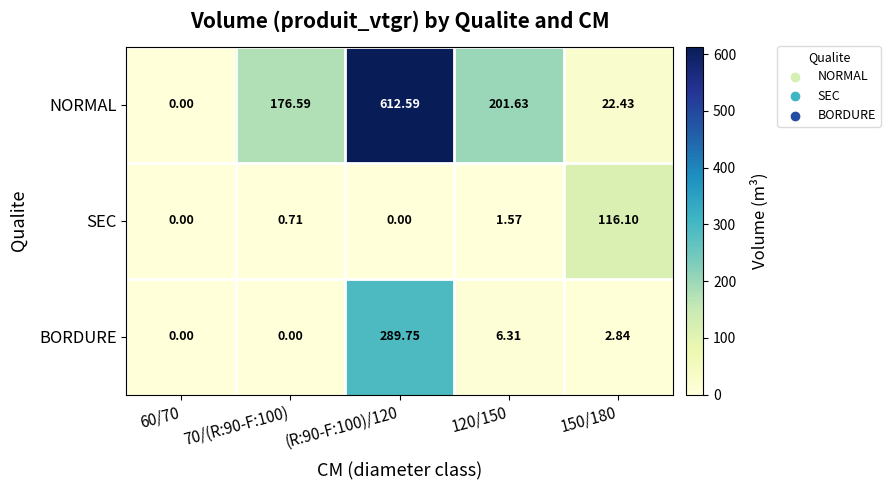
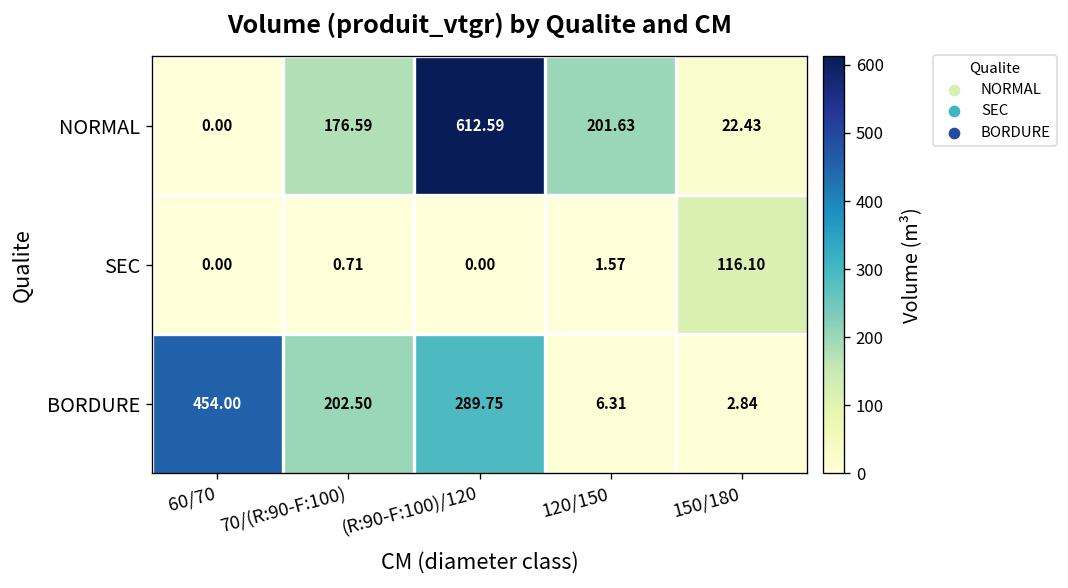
BORDURE, 60/70: 0.00 -> 454.00
BORDURE, 70/(R:90-F:100): 0.00 -> 202.50
